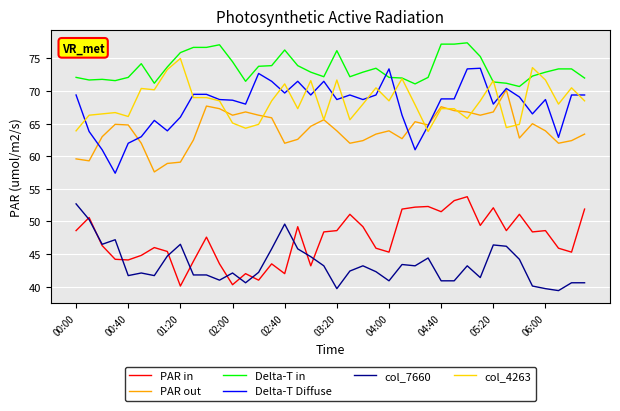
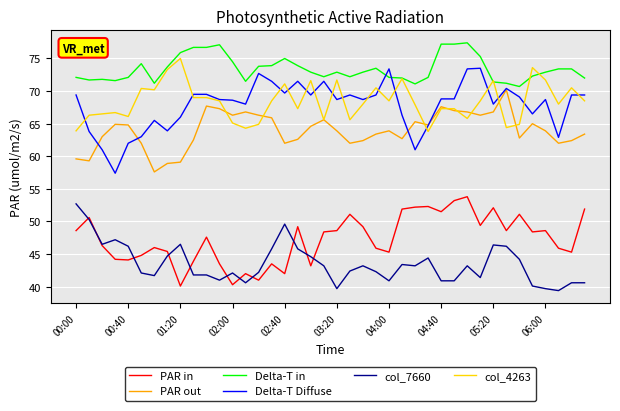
col_7660, 00:40: 42 -> 46
Delta-T in, 02:40: 76 -> 75
Delta-T in, 03:20: 76 -> 73
